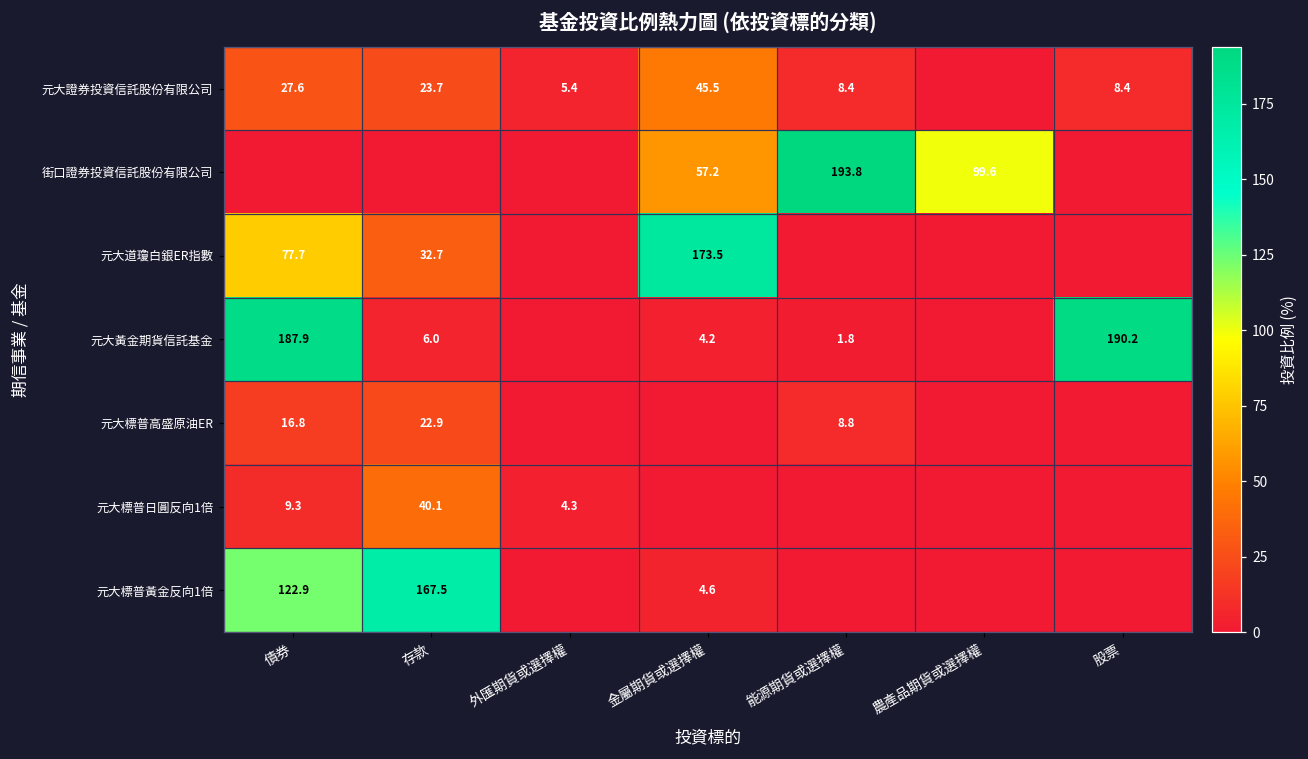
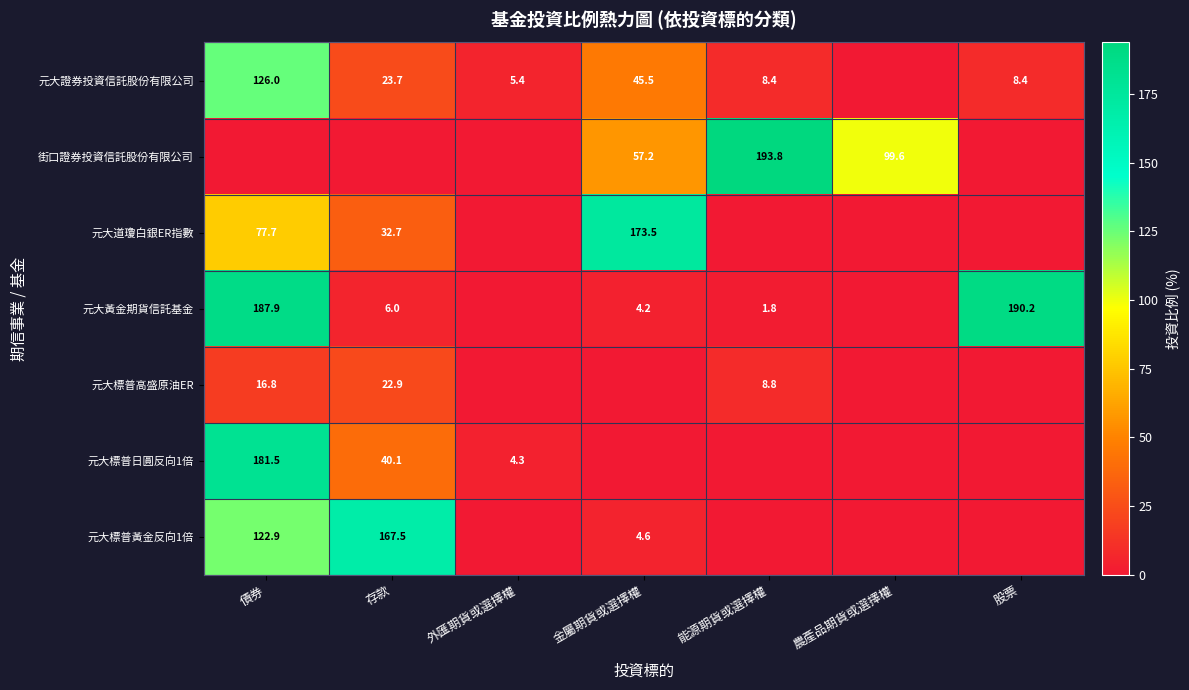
元大證券投資信託股份有限公司, 債券: 27.6 -> 126.0
元大標普日圓反向1倍, 債券: 9.3 -> 181.5
